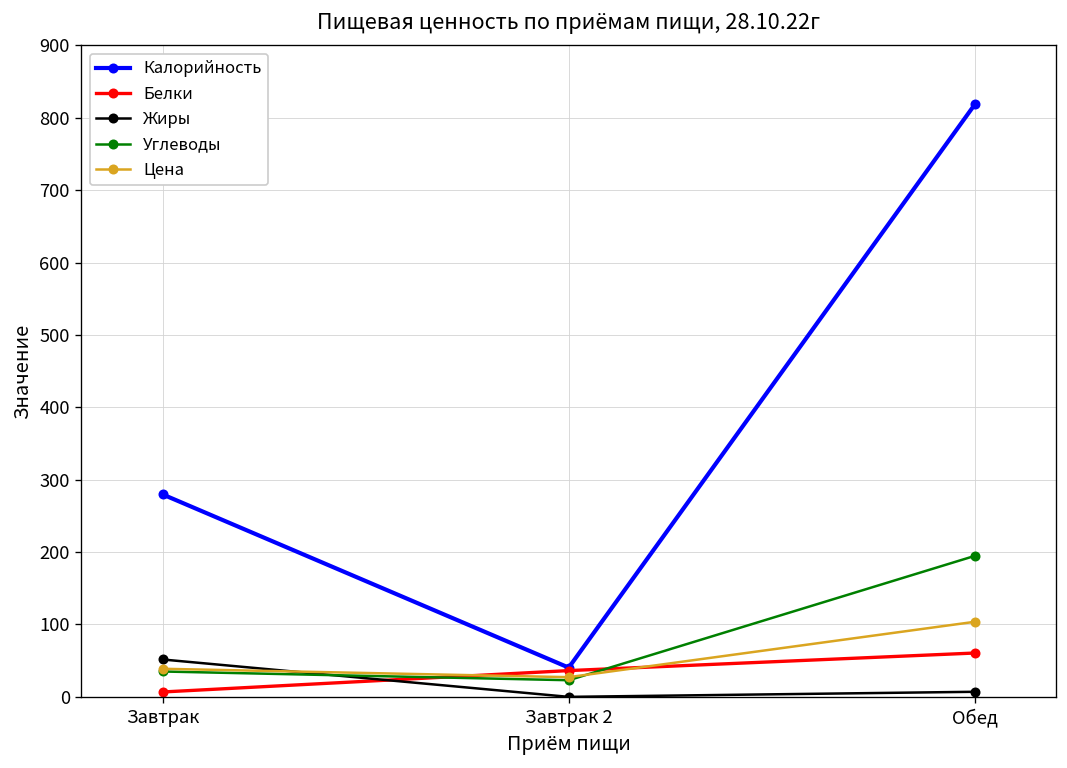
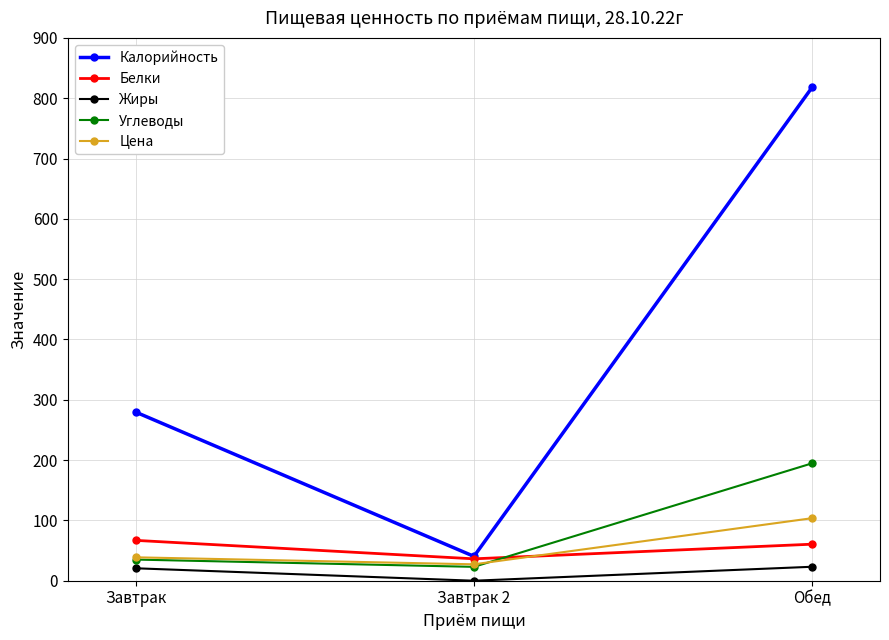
Белки, Завтрак: 10 -> 70
Жиры, Завтрак: 50 -> 20
Жиры, Обед: 10 -> 20
